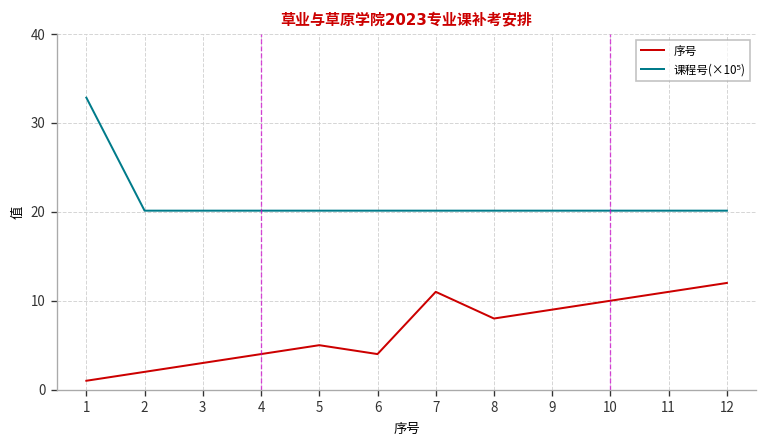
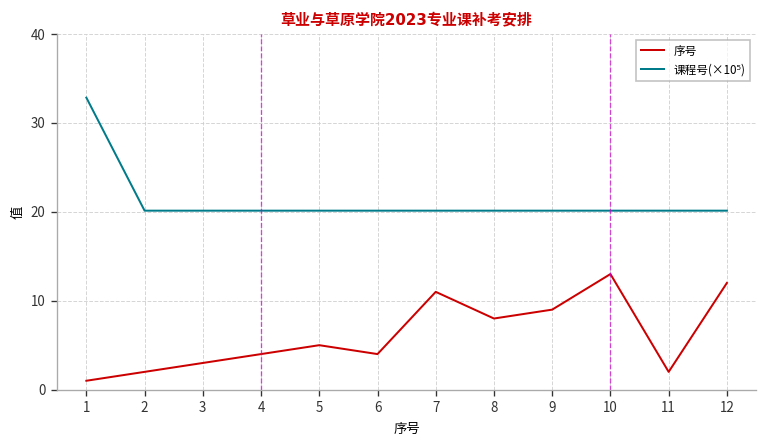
序号, 10: 10 -> 13
序号, 11: 11 -> 2
